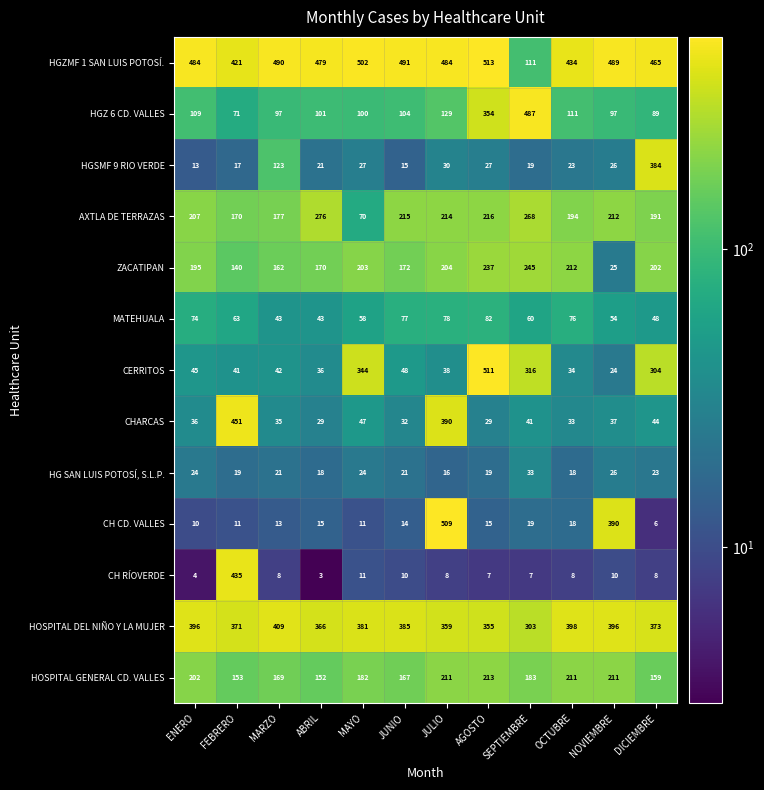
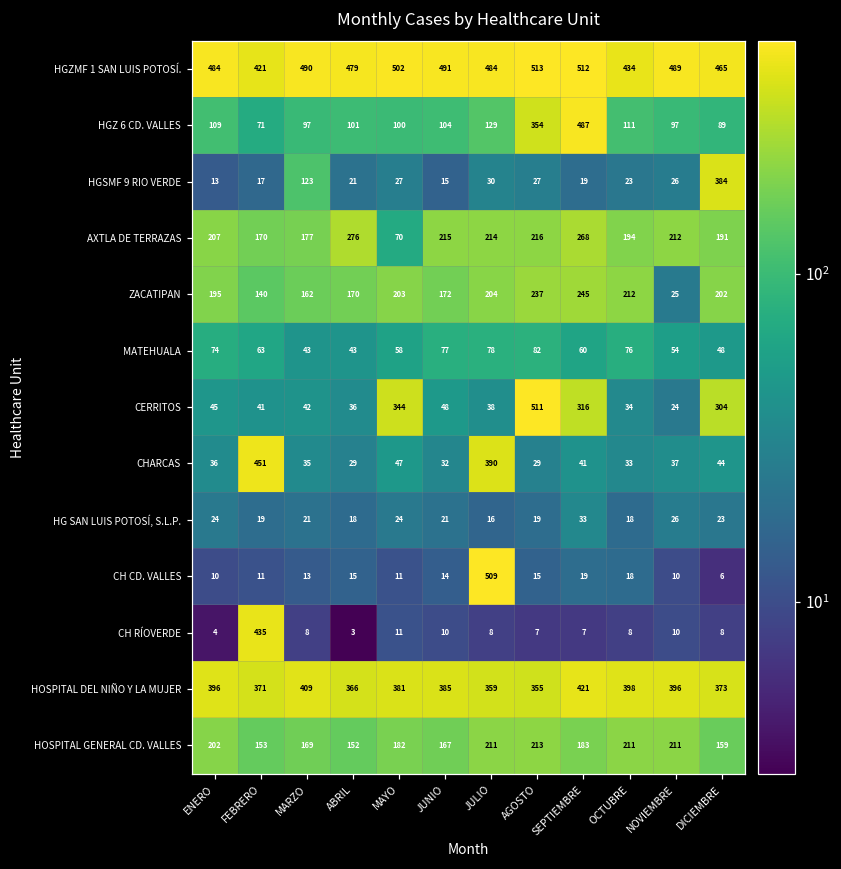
HGZMF 1 SAN LUIS POTOSÍ., SEPTIEMBRE: 111 -> 512
CH CD. VALLES, NOVIEMBRE: 390 -> 10
HOSPITAL DEL NIÑO Y LA MUJER, SEPTIEMBRE: 303 -> 421
